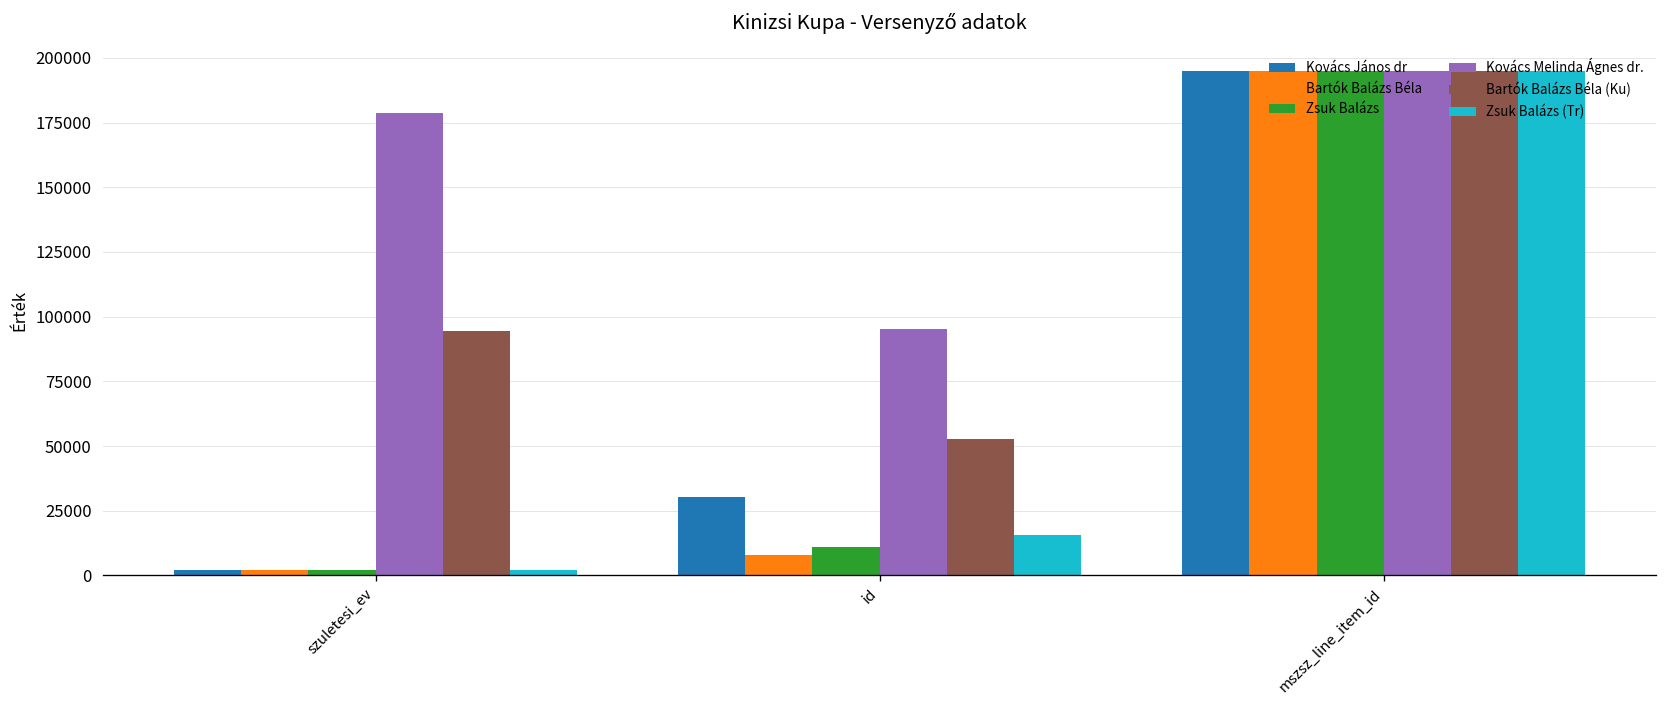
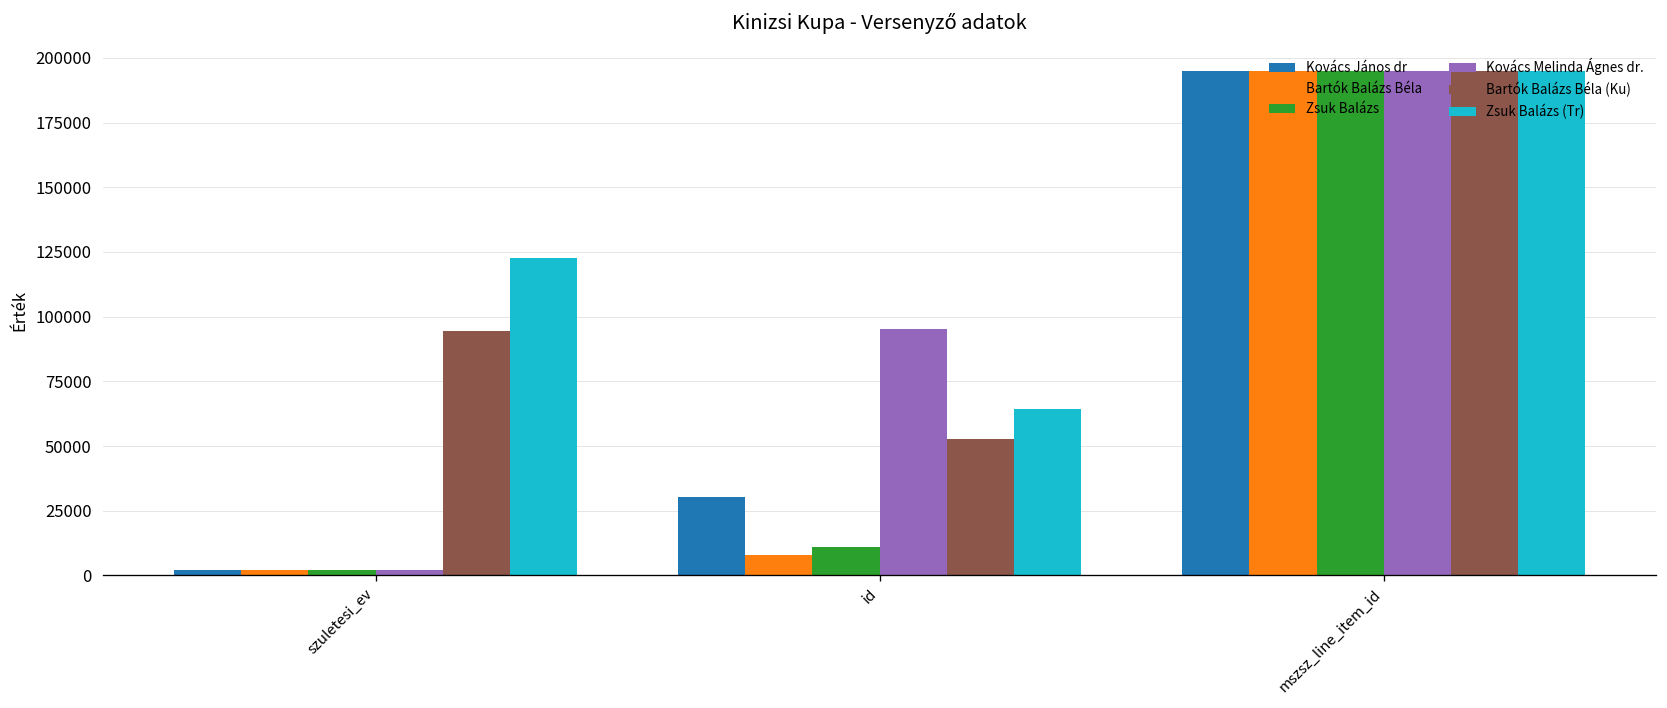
Kovács Melinda Ágnes dr., szuletesi_ev: 179000 -> 2000
Zsuk Balázs (Tr), szuletesi_ev: 2000 -> 123000
Zsuk Balázs (Tr), id: 16000 -> 64000
